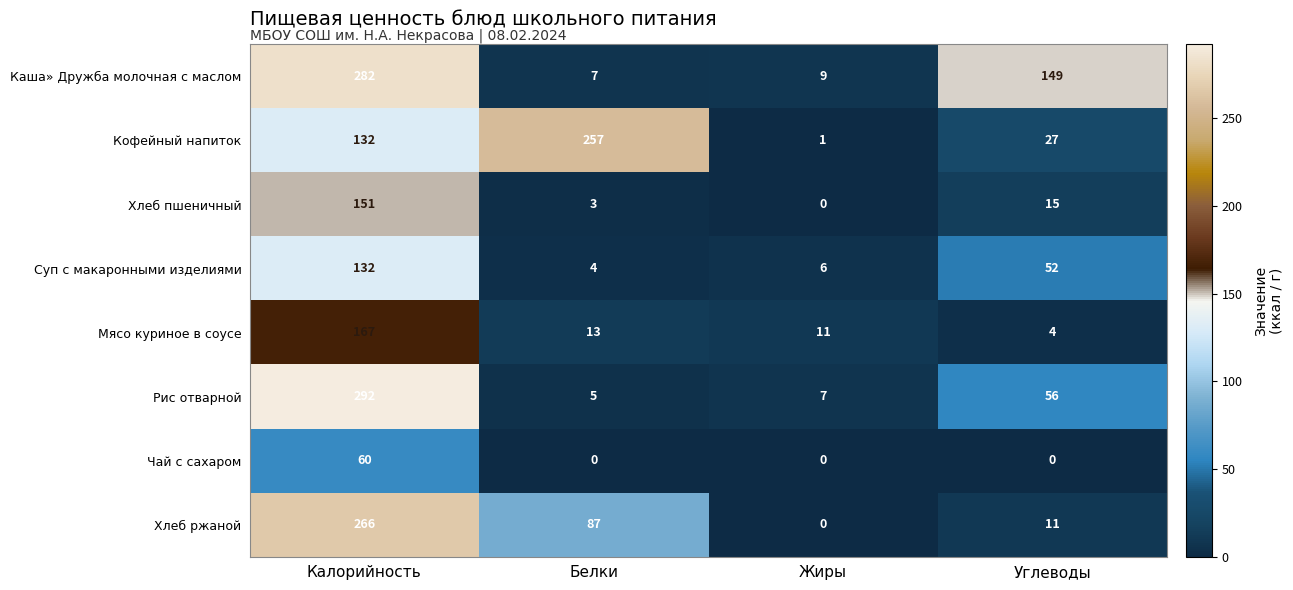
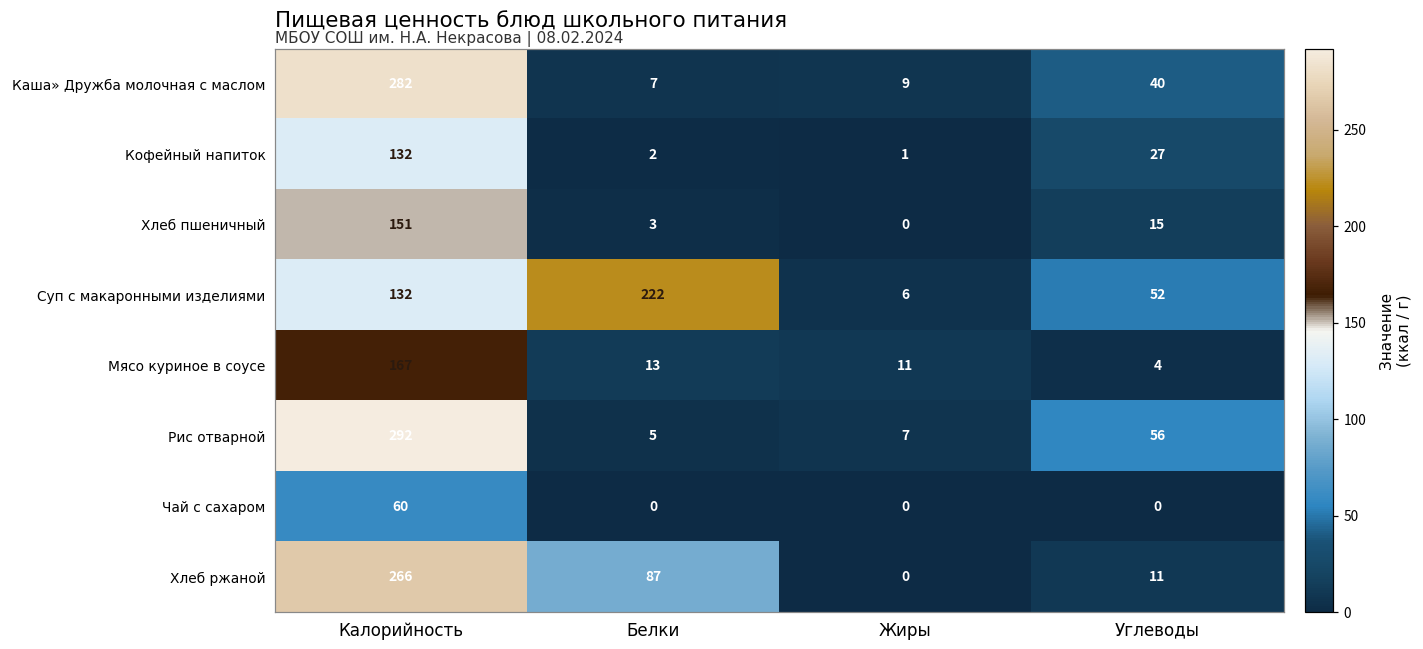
Каша» Дружба молочная с маслом, Углеводы: 149 -> 40
Кофейный напиток, Белки: 257 -> 2
Суп с макаронными изделиями, Белки: 4 -> 222
